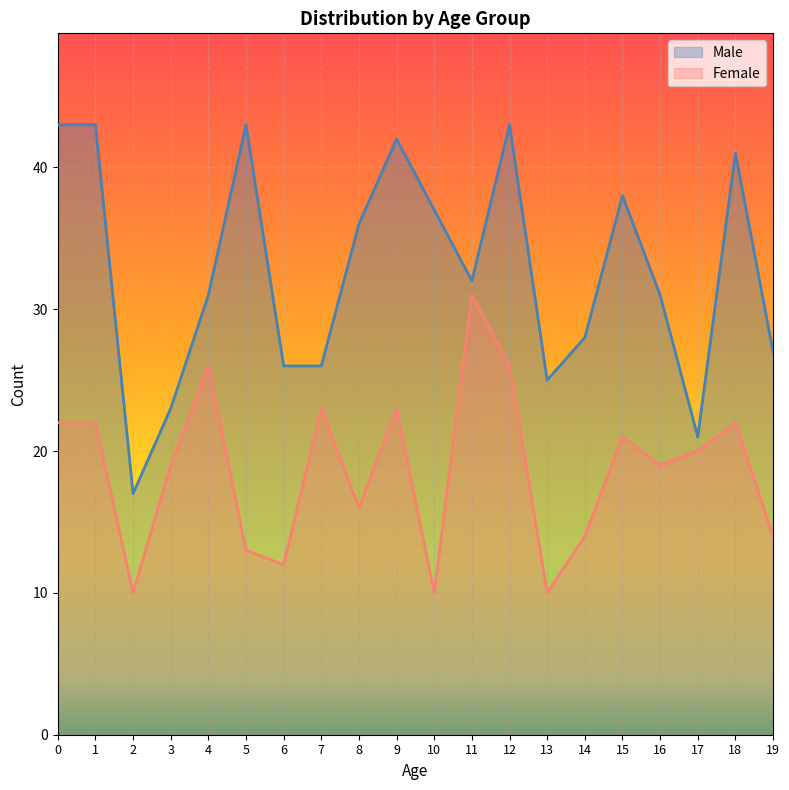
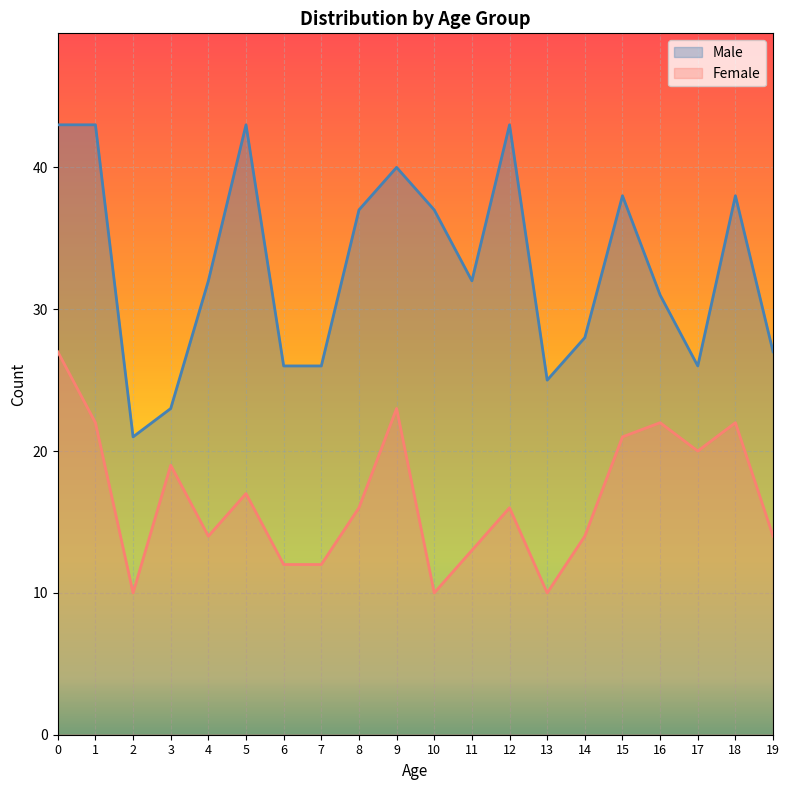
Female, 0: 22 -> 27
Male, 2: 17 -> 21
Male, 4: 31 -> 32
Female, 4: 26 -> 14
Female, 5: 13 -> 17
Female, 7: 23 -> 12
Male, 8: 36 -> 37
Male, 9: 42 -> 40
Female, 11: 31 -> 13
Female, 12: 26 -> 16
Female, 16: 19 -> 22
Male, 17: 21 -> 26
Male, 18: 41 -> 38
